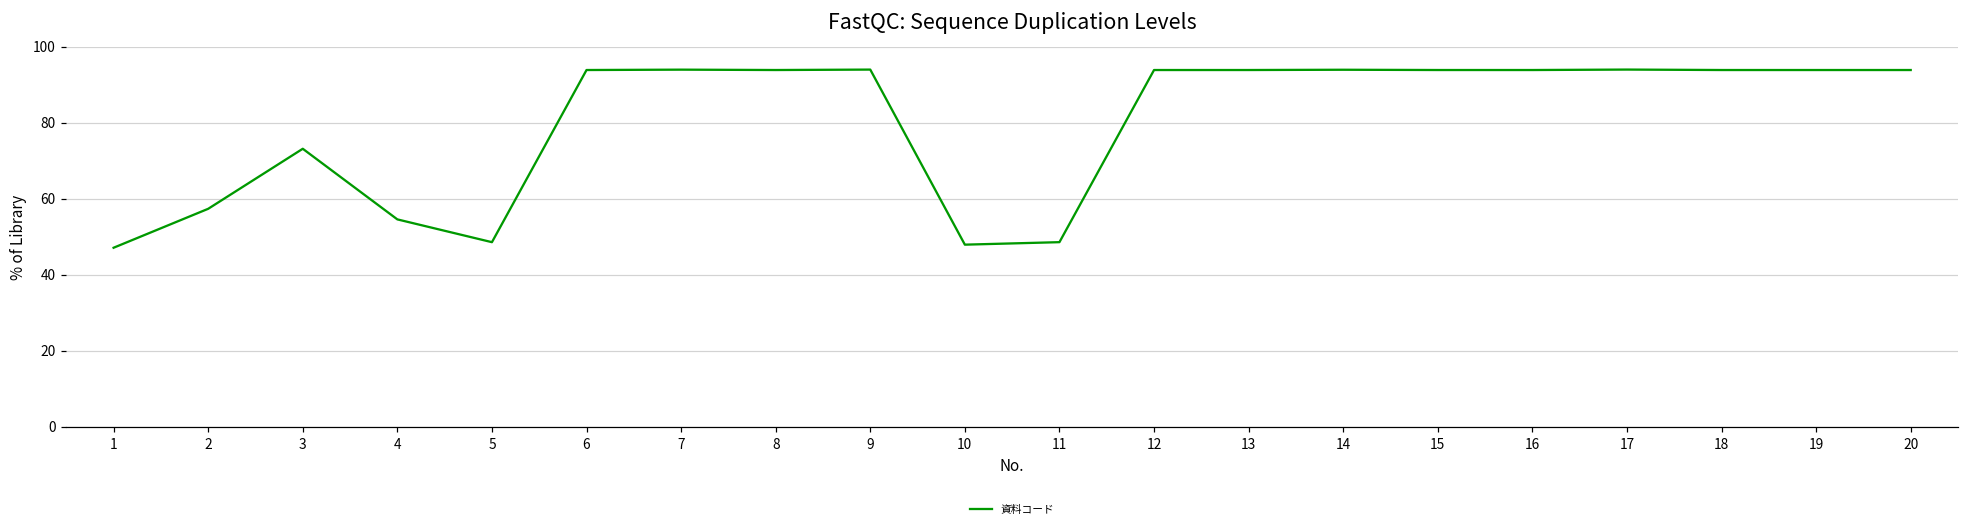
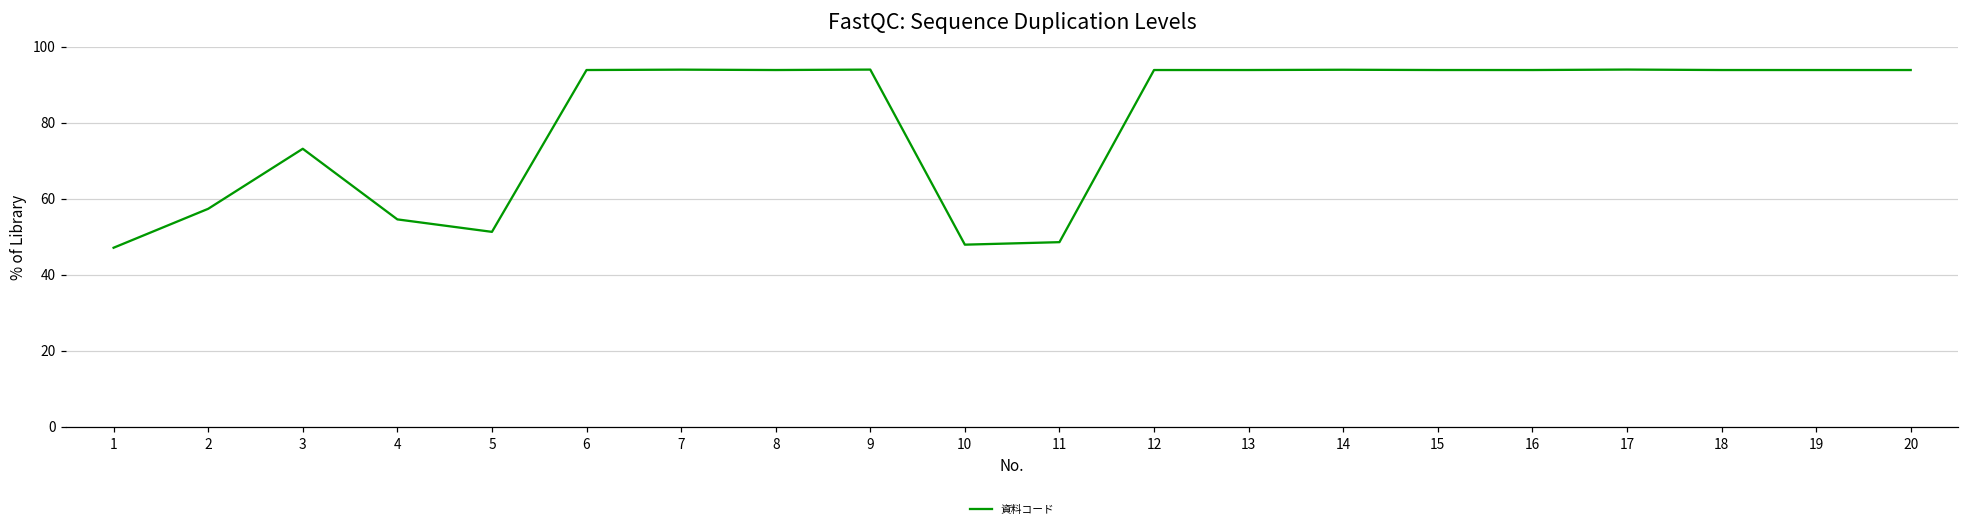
5: 49 -> 51
